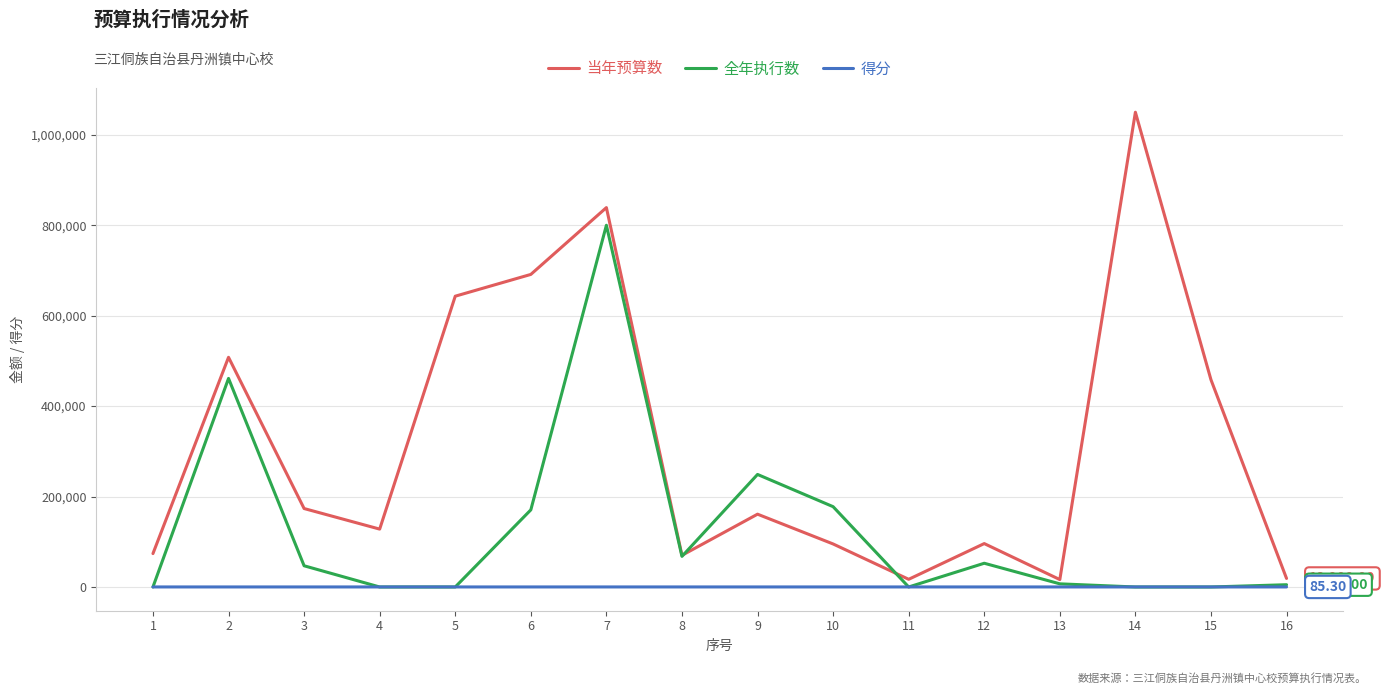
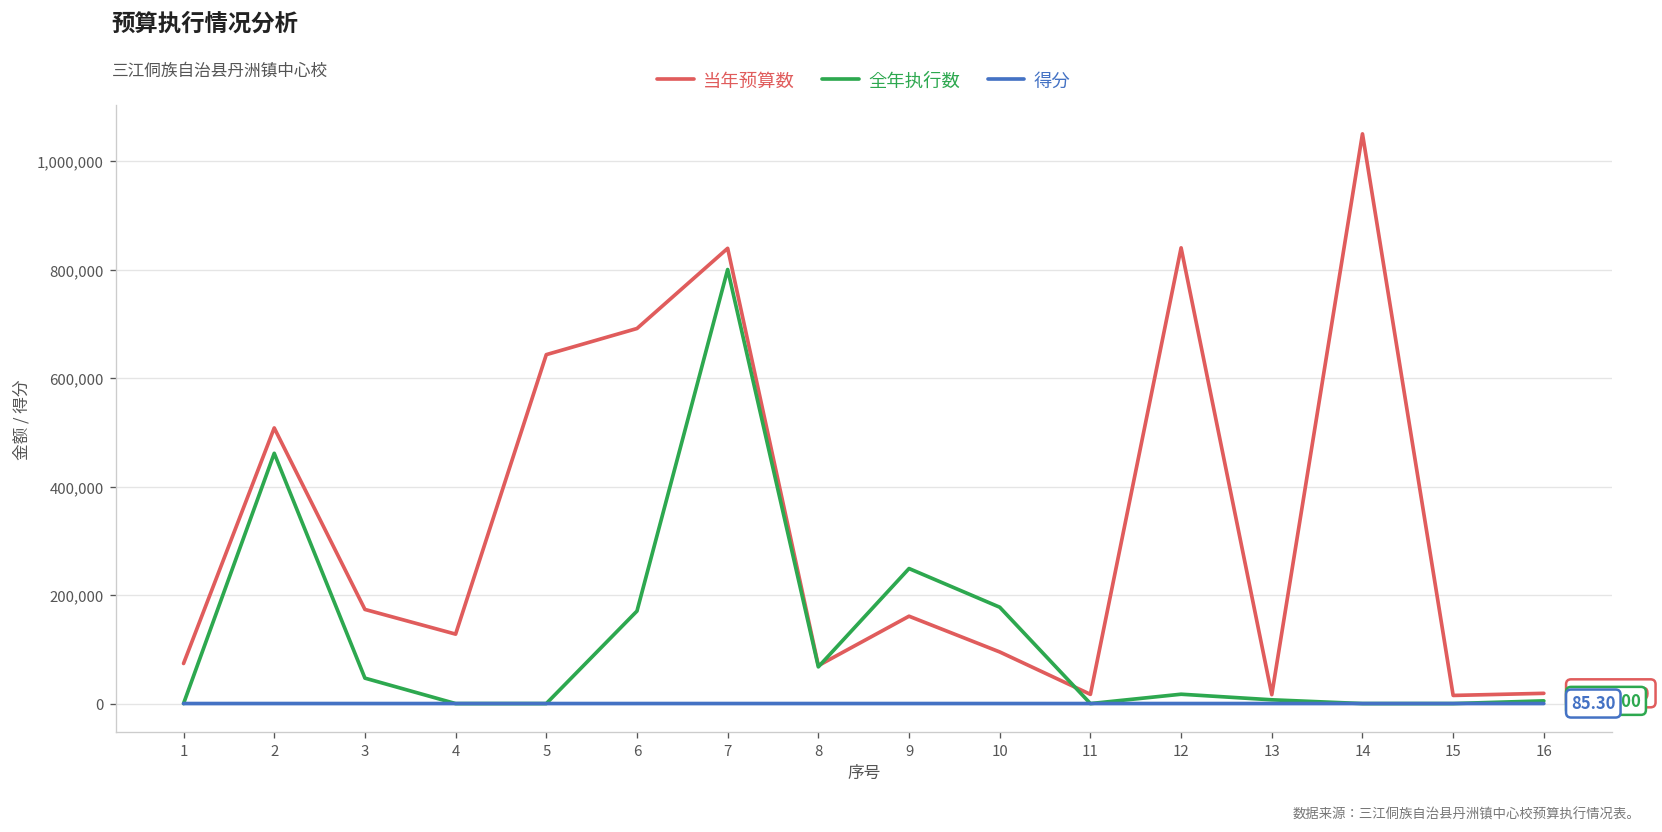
当年预算数, 12: 100,000 -> 840,000
全年执行数, 12: 50,000 -> 20,000
当年预算数, 15: 460,000 -> 20,000
